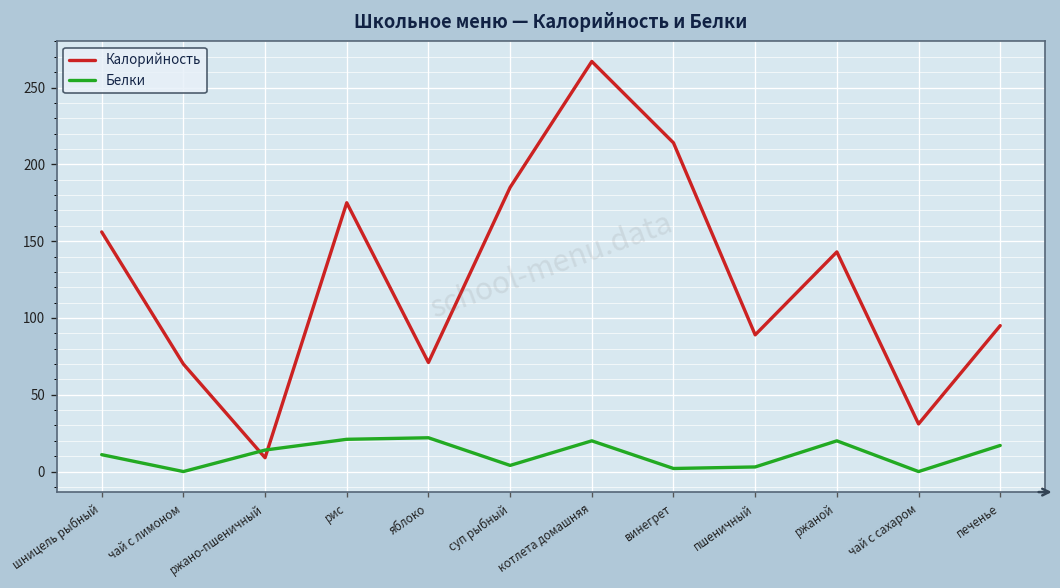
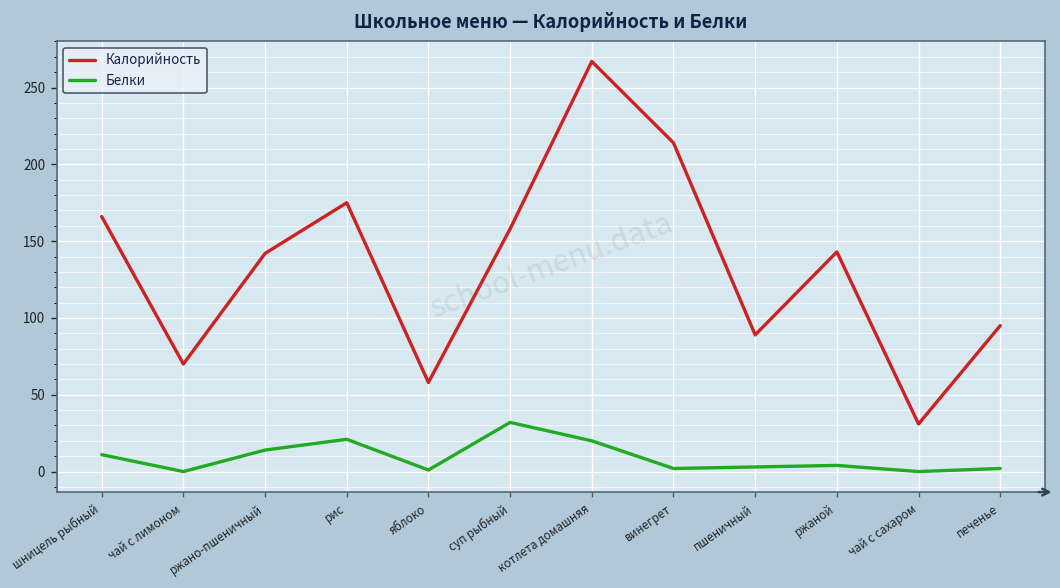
Калорийность, шницель рыбный: 156 -> 166
Калорийность, ржано-пшеничный: 9 -> 142
Калорийность, яблоко: 71 -> 58
Белки, яблоко: 22 -> 1
Калорийность, суп рыбный: 185 -> 158
Белки, суп рыбный: 4 -> 32
Белки, ржаной: 20 -> 4
Белки, печенье: 17 -> 2
